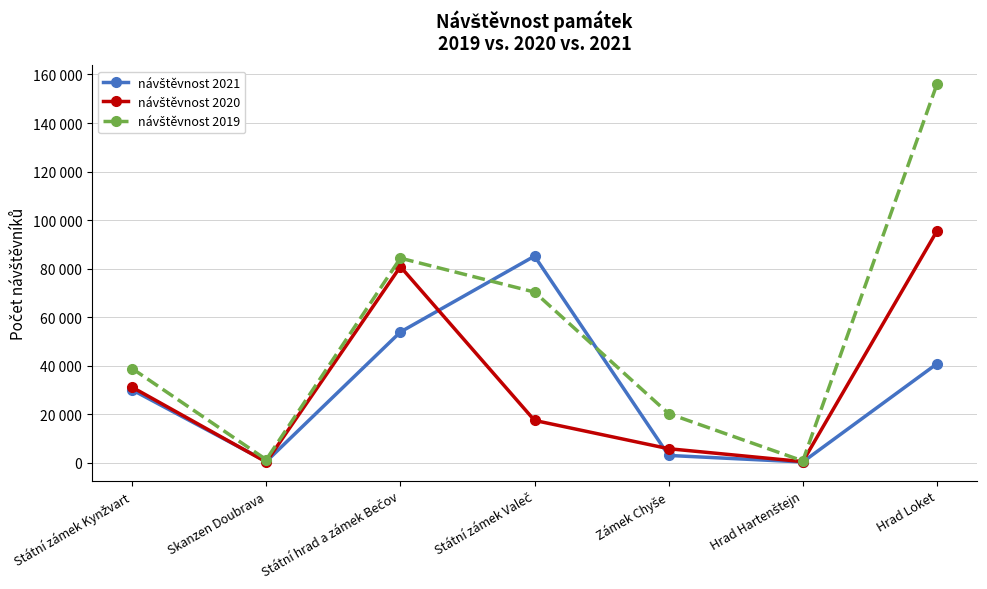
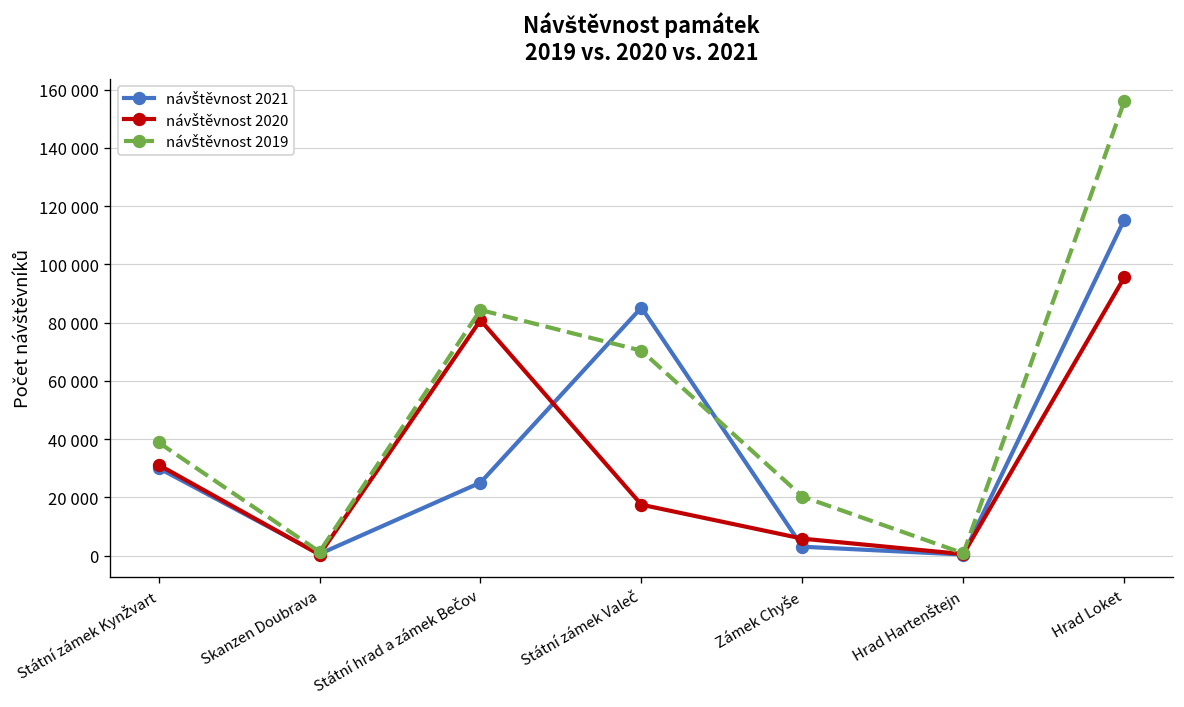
návštěvnost 2021, Státní hrad a zámek Bečov: 54000 -> 25000
návštěvnost 2021, Hrad Loket: 41000 -> 115000
